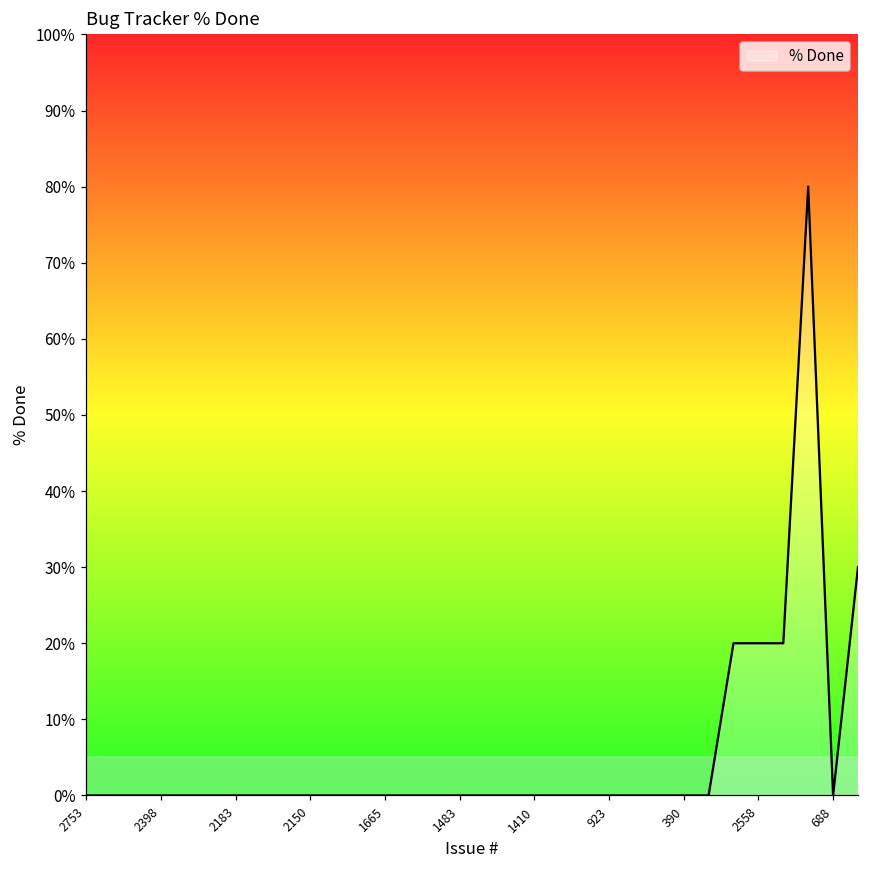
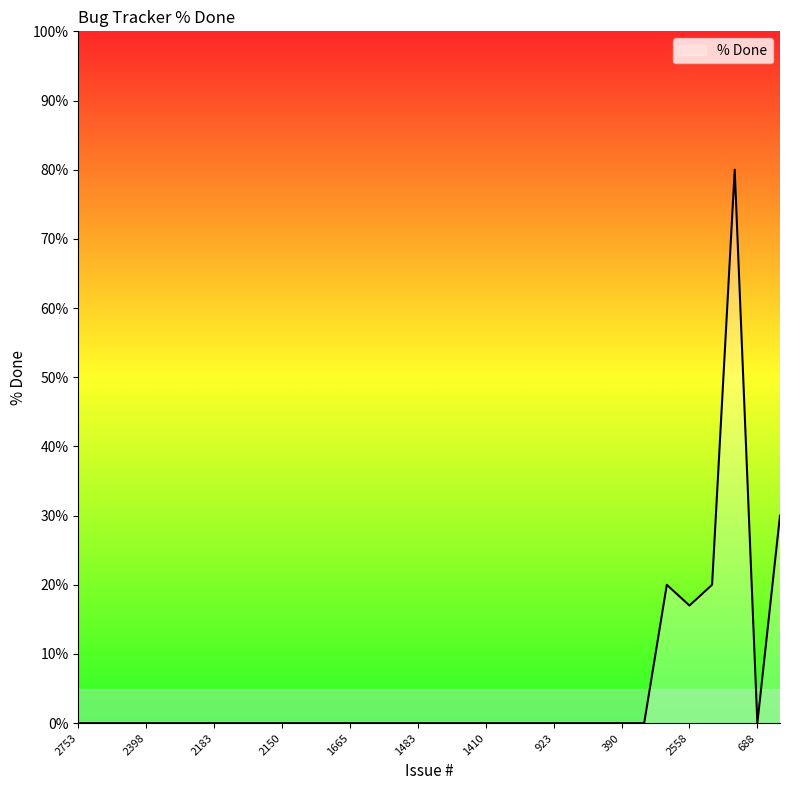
2558: 20% -> 17%
